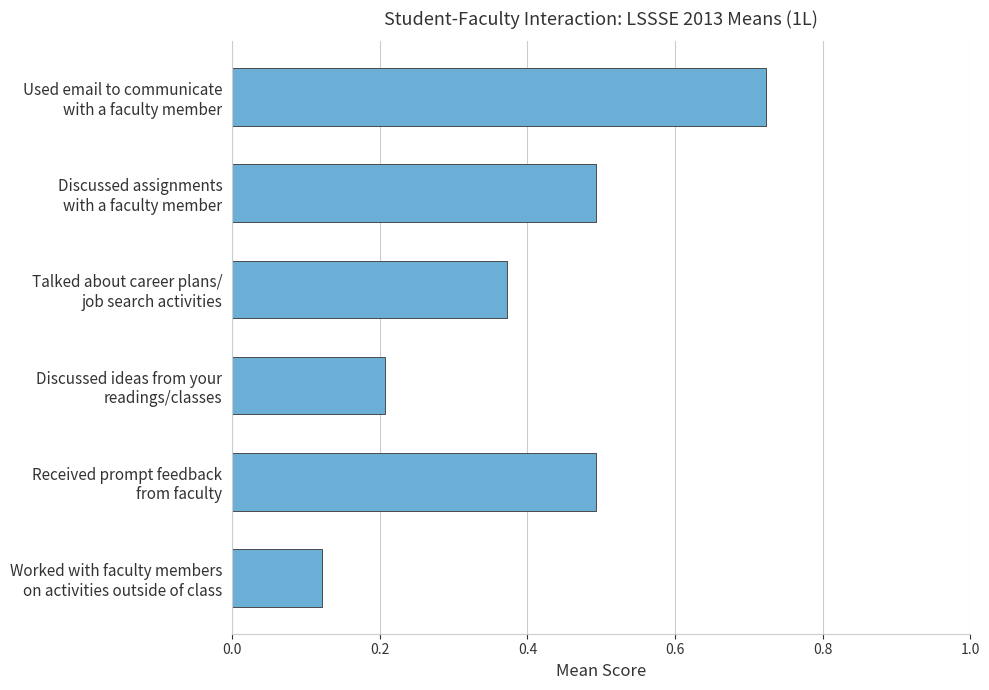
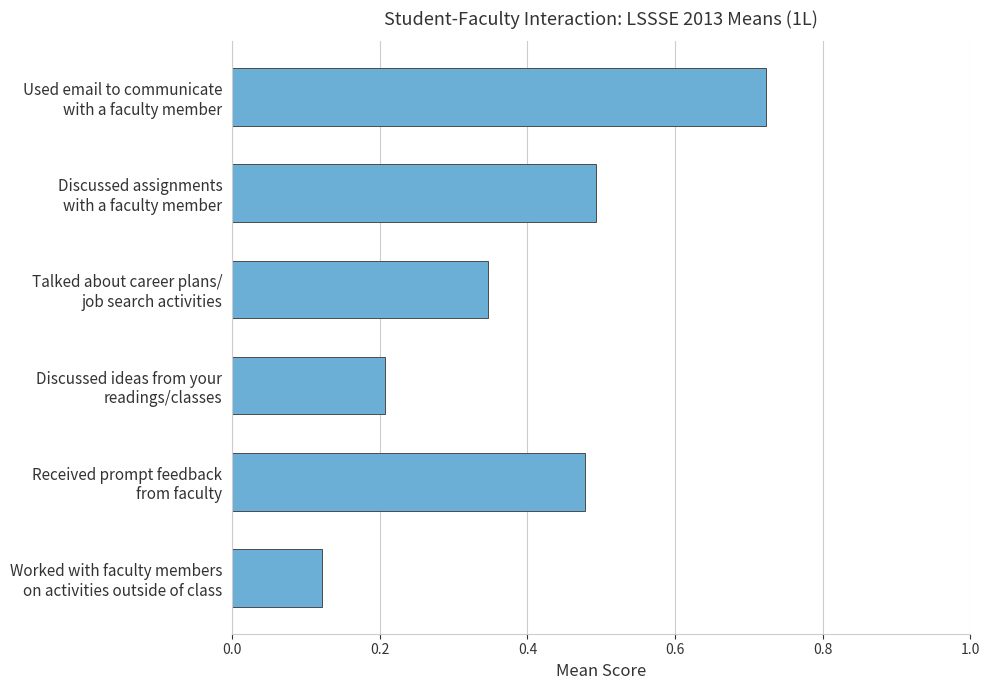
Talked about career plans/ job search activities: 0.37 -> 0.35
Received prompt feedback from faculty: 0.49 -> 0.48
